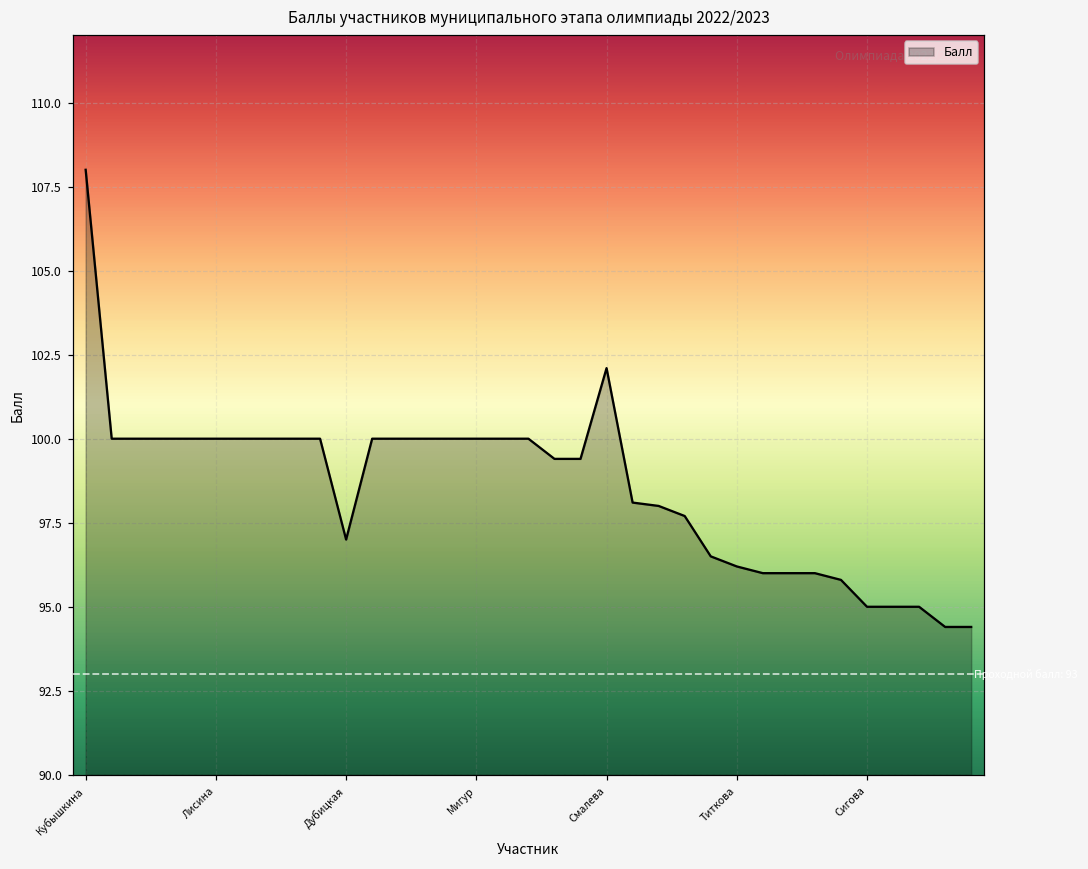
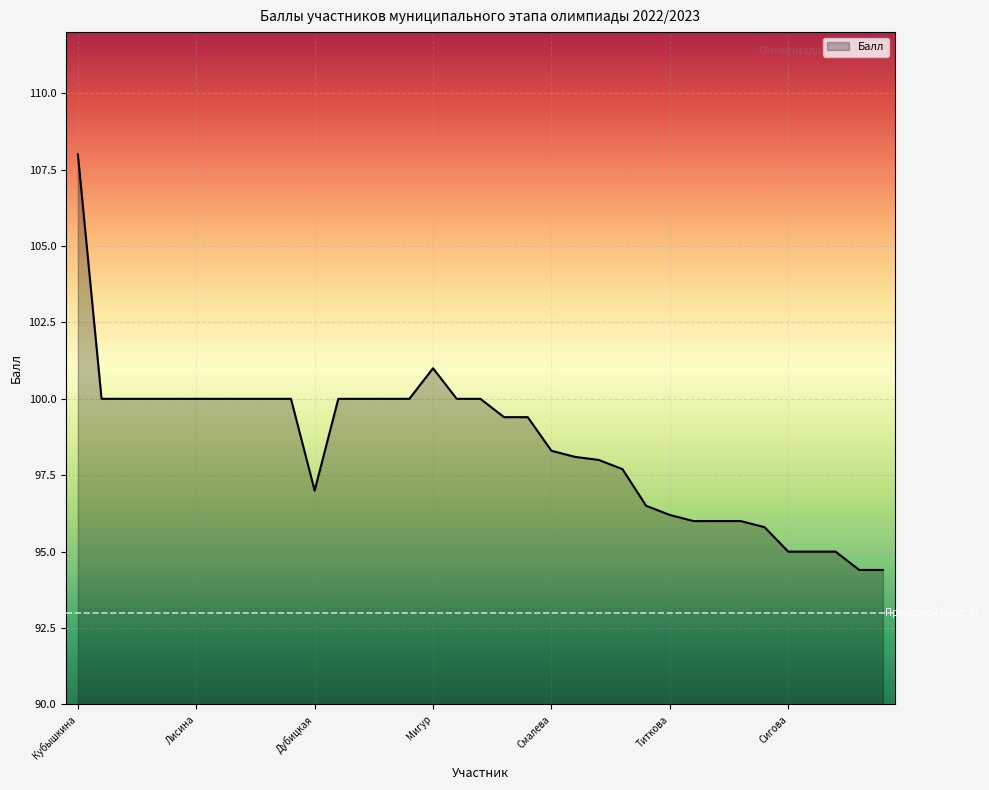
Мигур: 100 -> 101
Смалева: 102.1 -> 98.3
